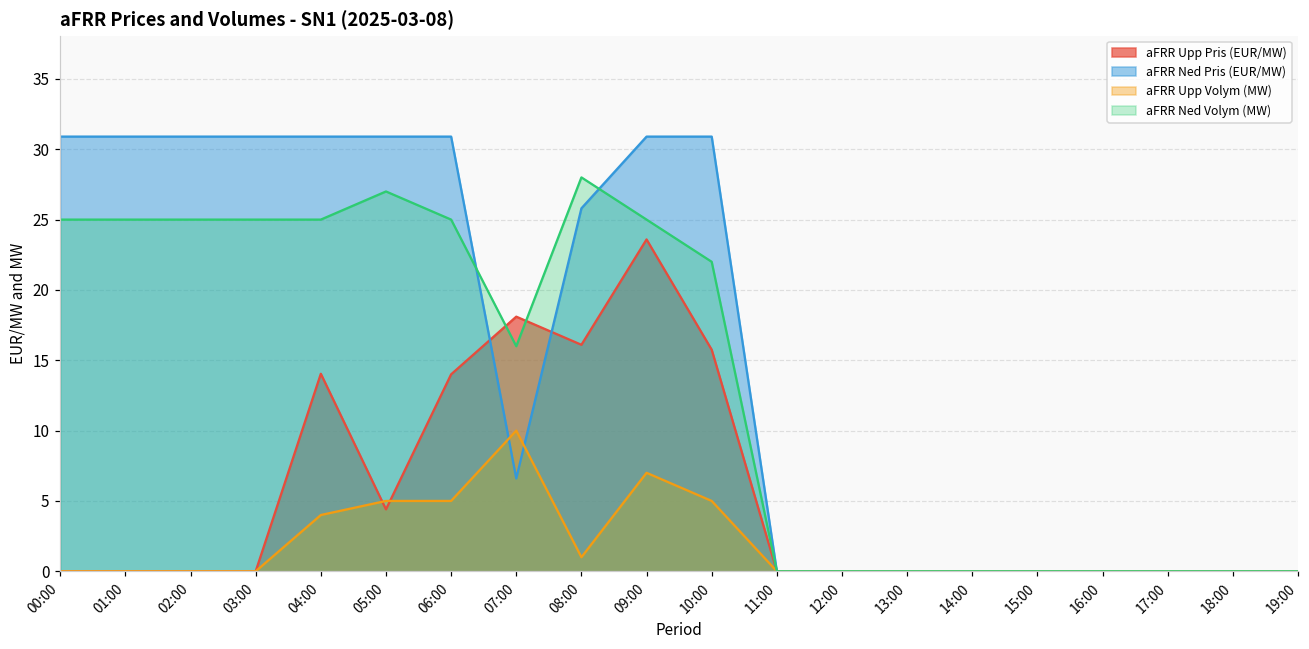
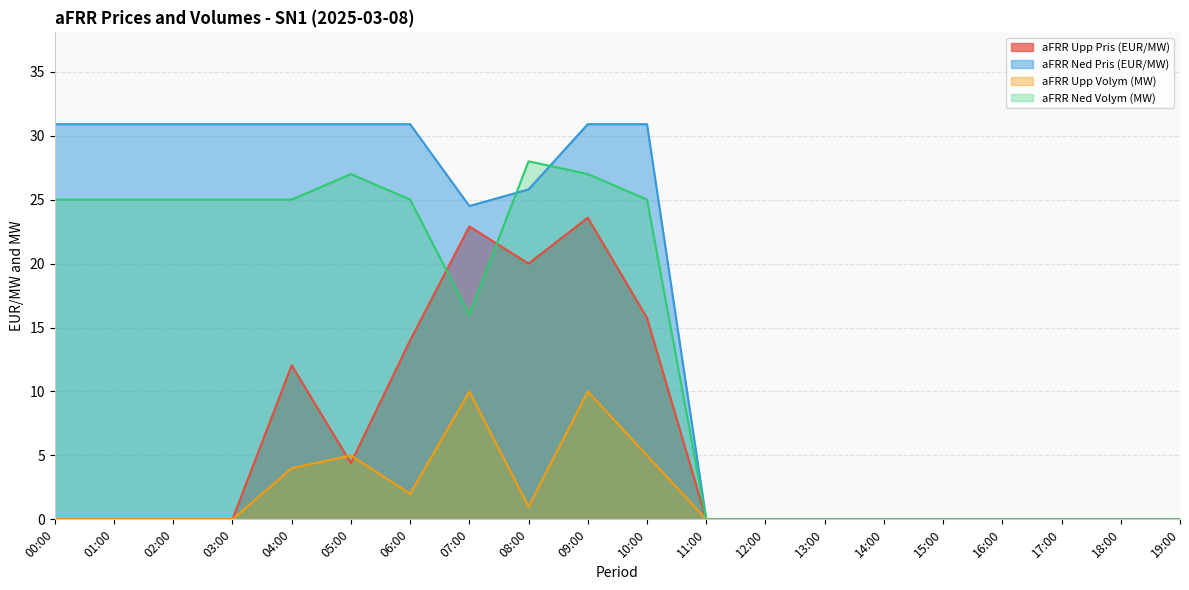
aFRR Upp Pris (EUR/MW), 04:00: 14.0 -> 12.1
aFRR Upp Volym (MW), 06:00: 5 -> 2
aFRR Upp Pris (EUR/MW), 07:00: 18.1 -> 22.9
aFRR Ned Pris (EUR/MW), 07:00: 6.6 -> 24.5
aFRR Upp Pris (EUR/MW), 08:00: 16.1 -> 20.0
aFRR Upp Volym (MW), 09:00: 7 -> 10
aFRR Ned Volym (MW), 09:00: 25 -> 27
aFRR Ned Volym (MW), 10:00: 22 -> 25
